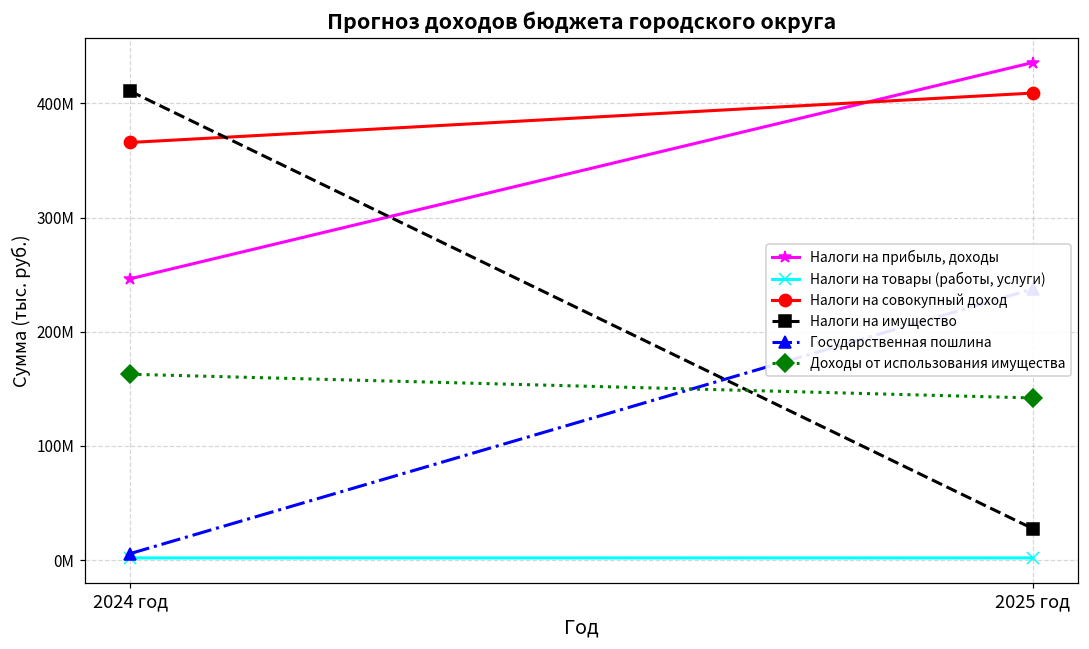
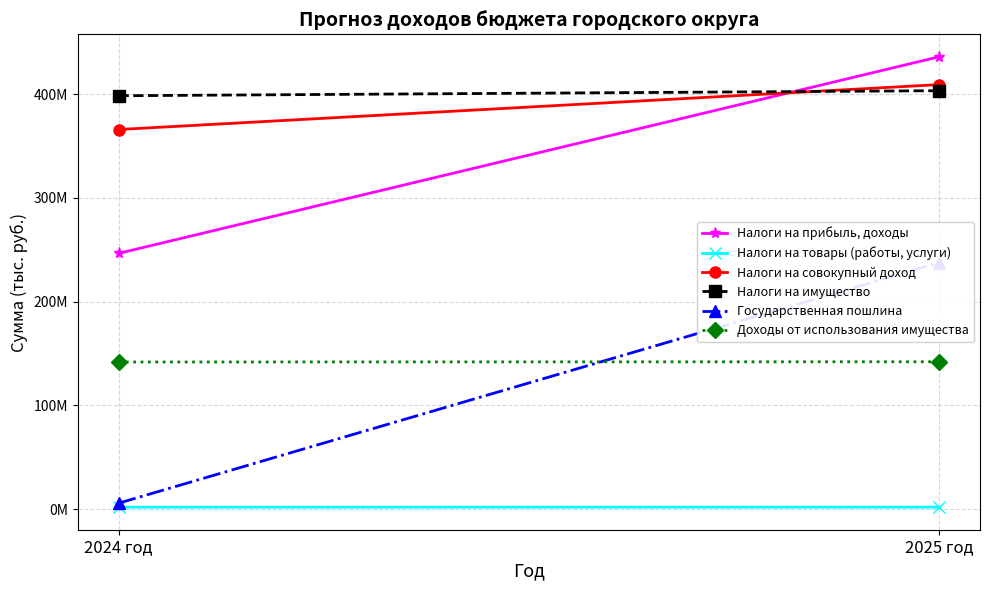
Налоги на имущество, 2024 год: 411000000 -> 398000000
Доходы от использования имущества, 2024 год: 163000000 -> 142000000
Налоги на имущество, 2025 год: 27000000 -> 403000000
